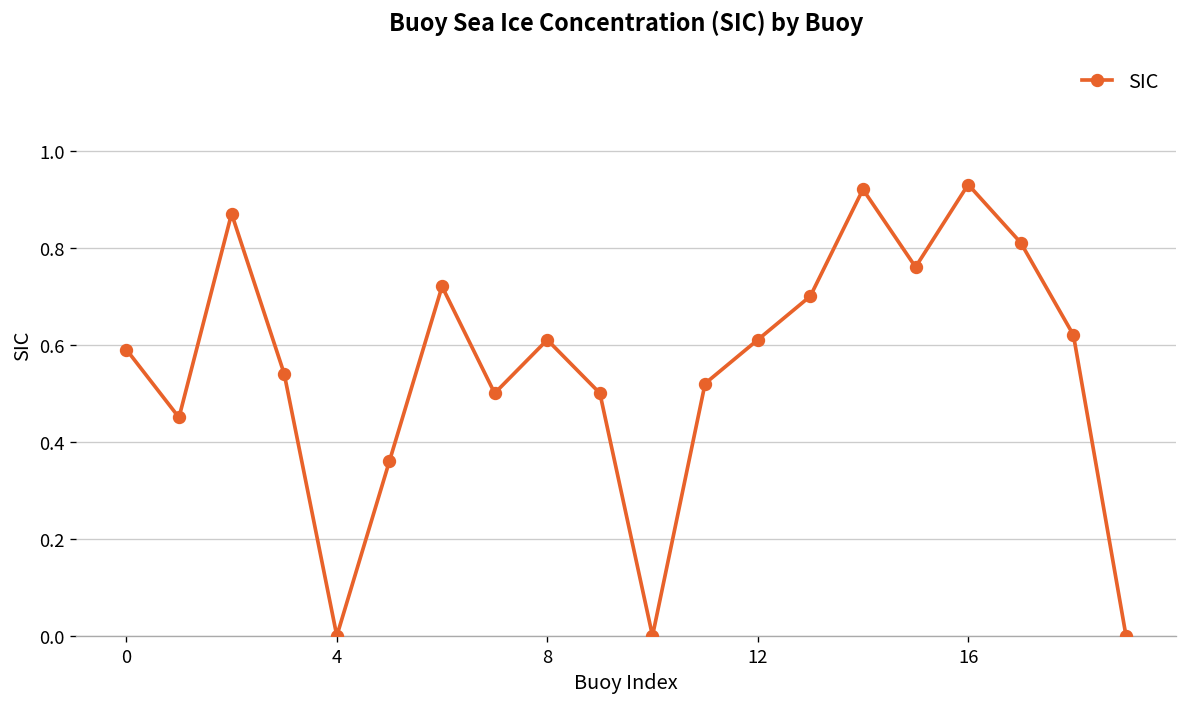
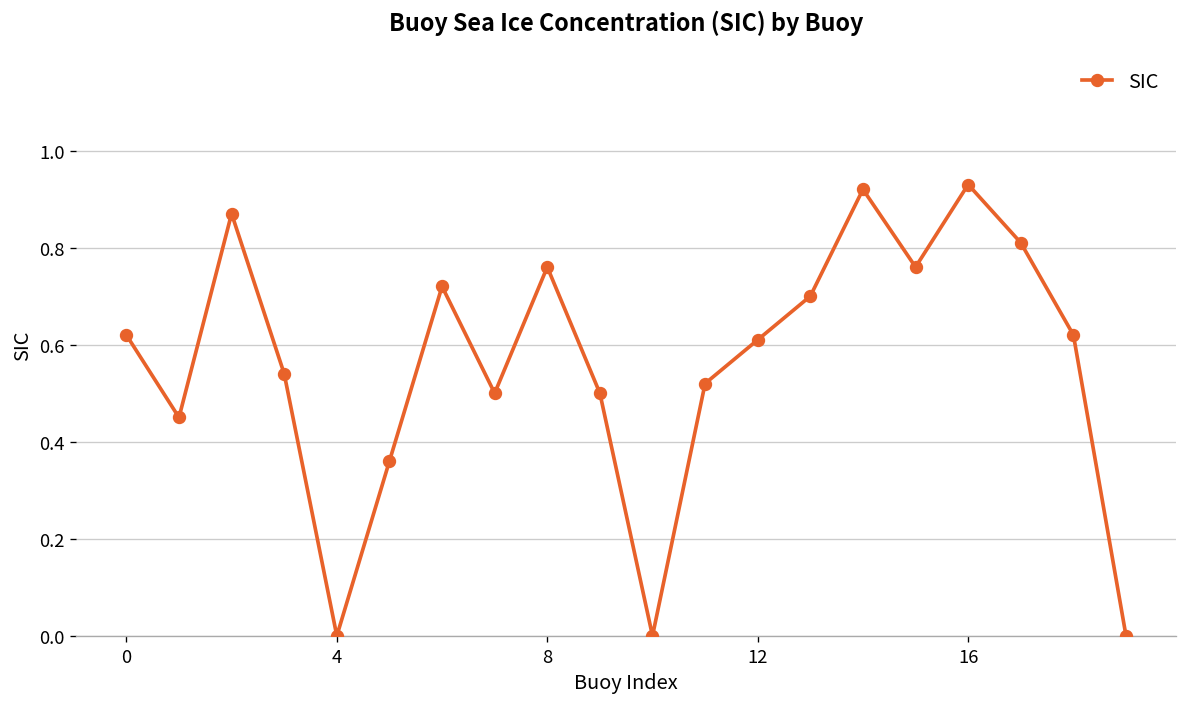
0: 0.59 -> 0.62
8: 0.61 -> 0.76
